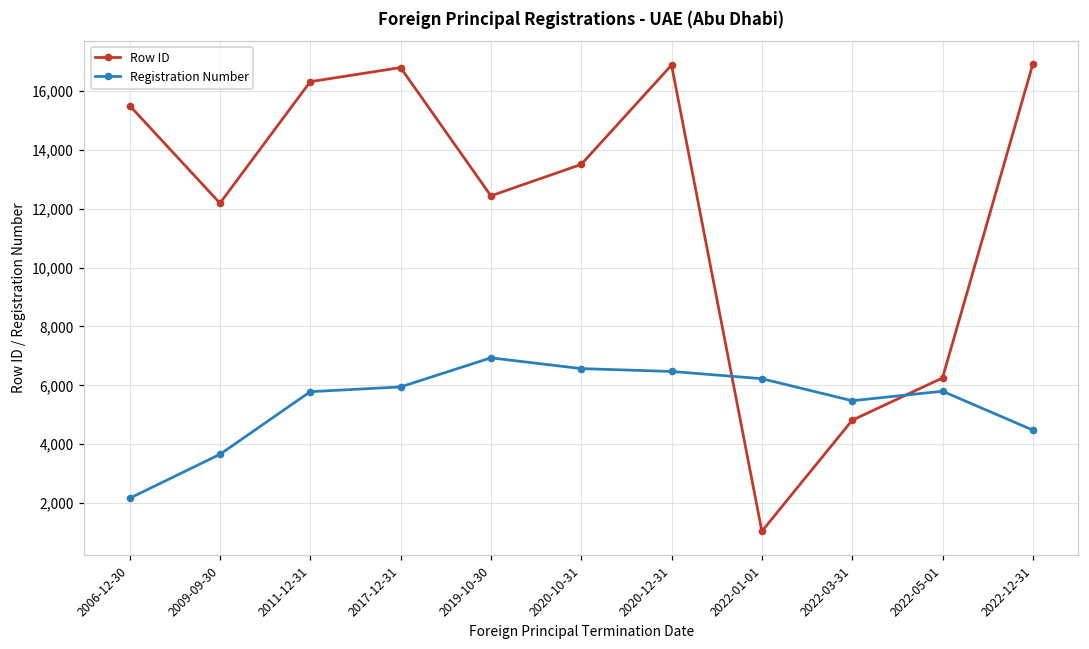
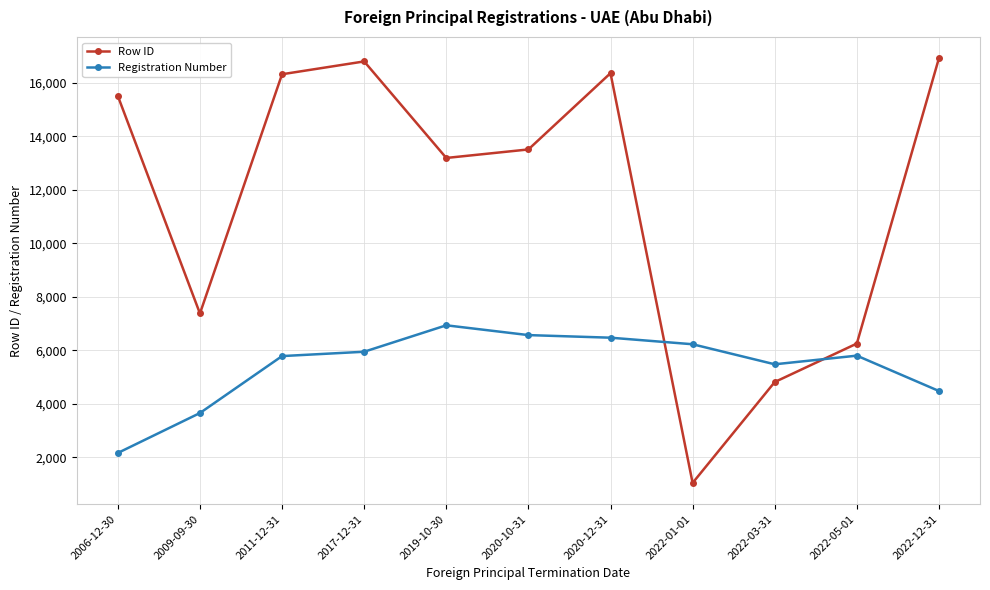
Row ID, 2009-09-30: 12,200 -> 7,400
Row ID, 2019-10-30: 12,400 -> 13,200
Row ID, 2020-12-31: 16,900 -> 16,400
